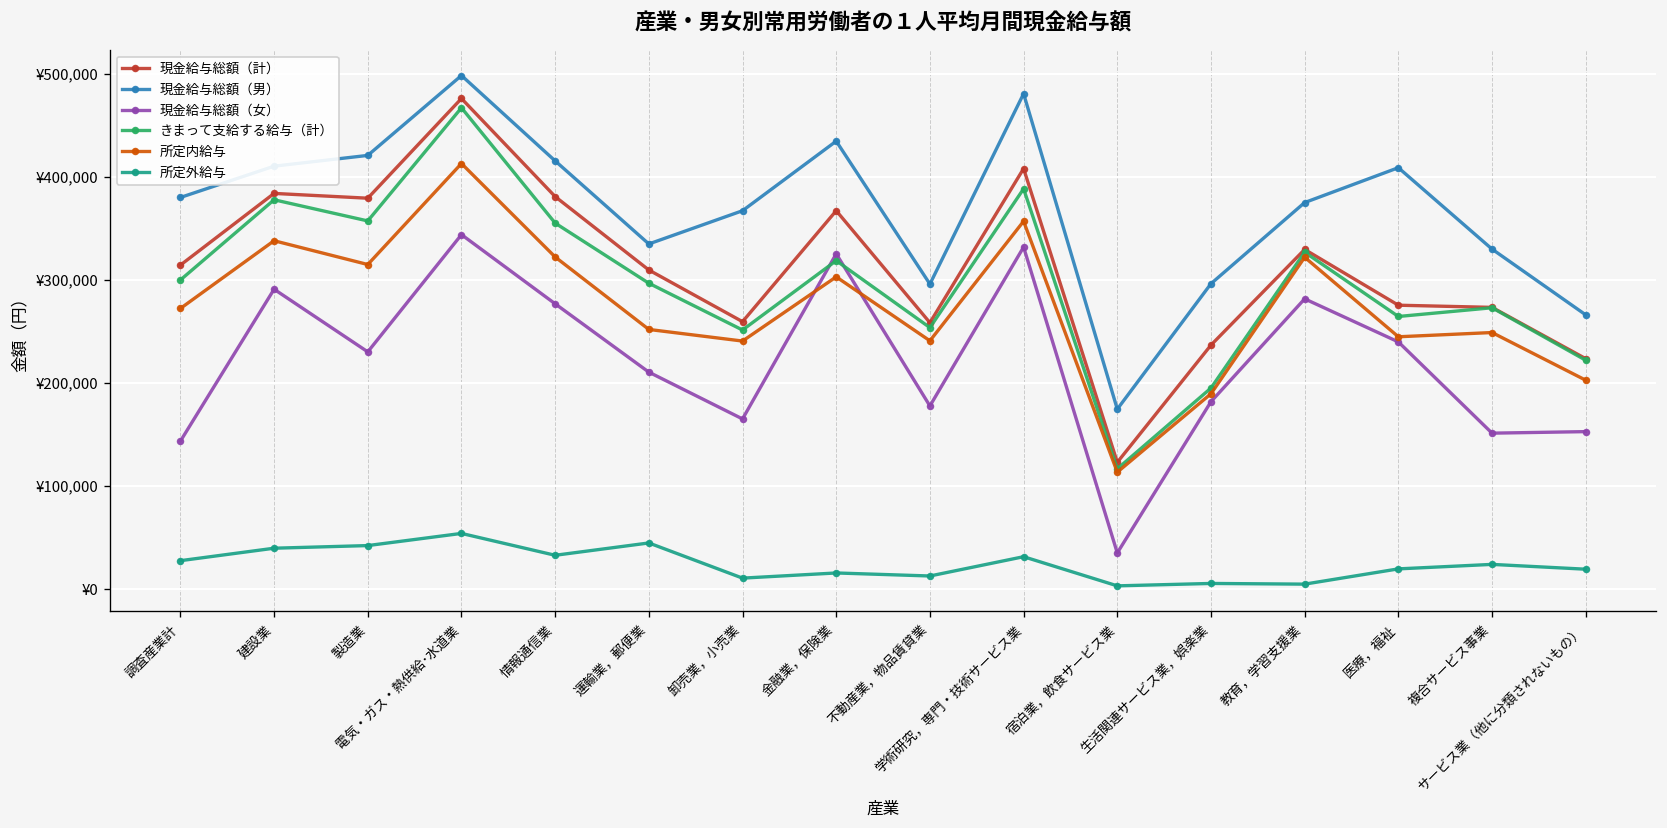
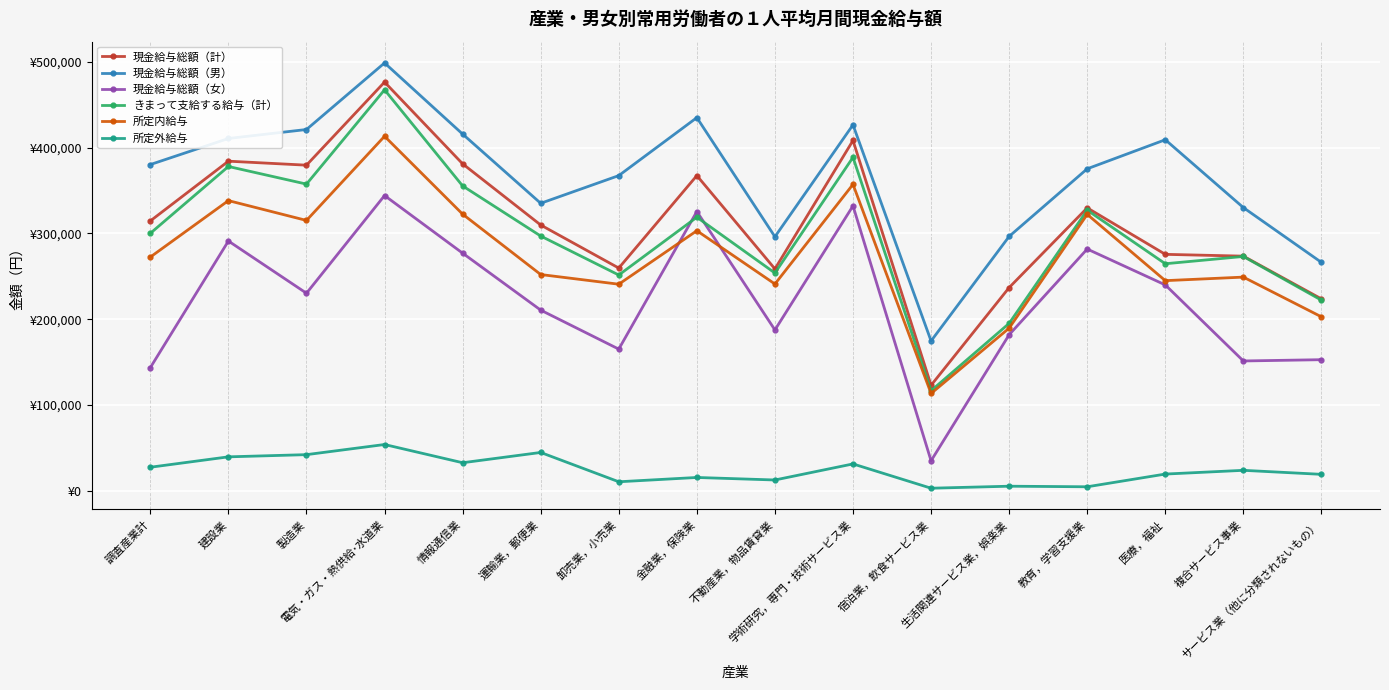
現金給与総額（女）, 不動産業，物品賃貸業: ¥180,000 -> ¥190,000
現金給与総額（男）, 学術研究，専門・技術サービス業: ¥480,000 -> ¥430,000
